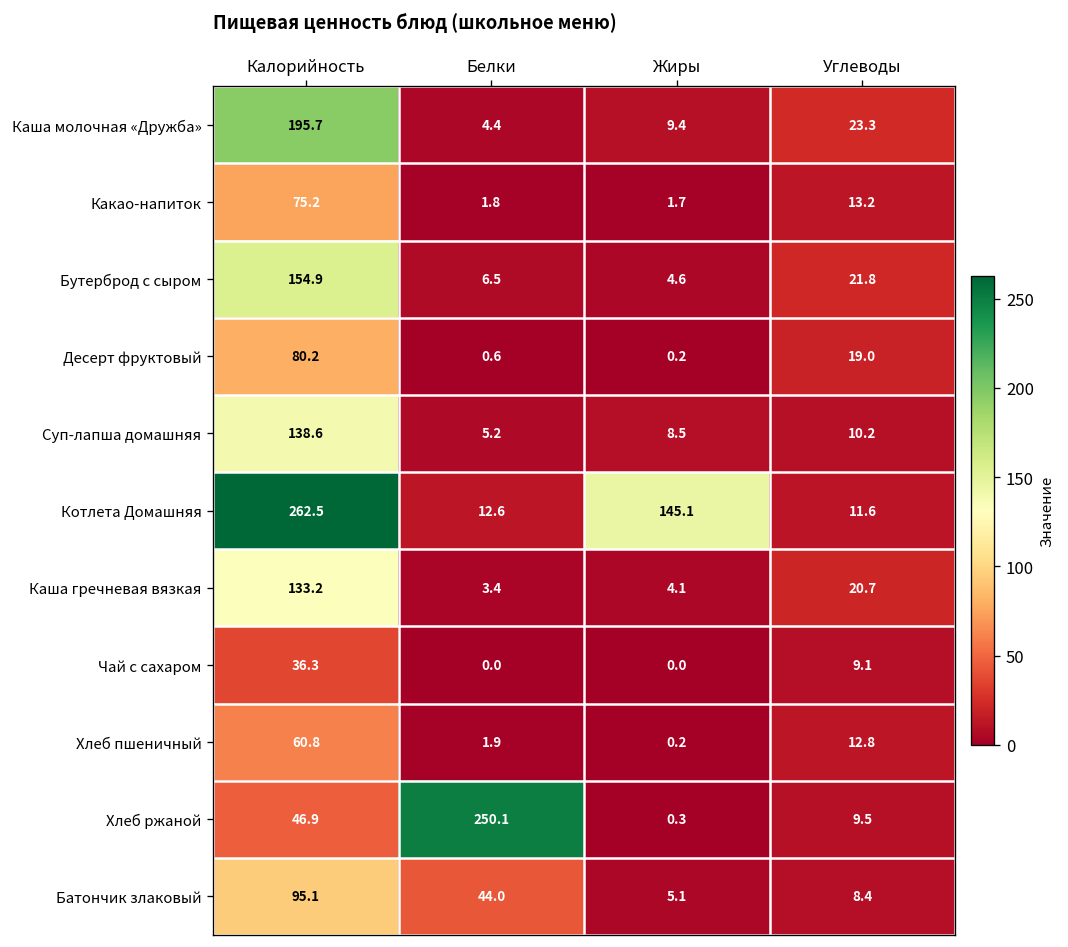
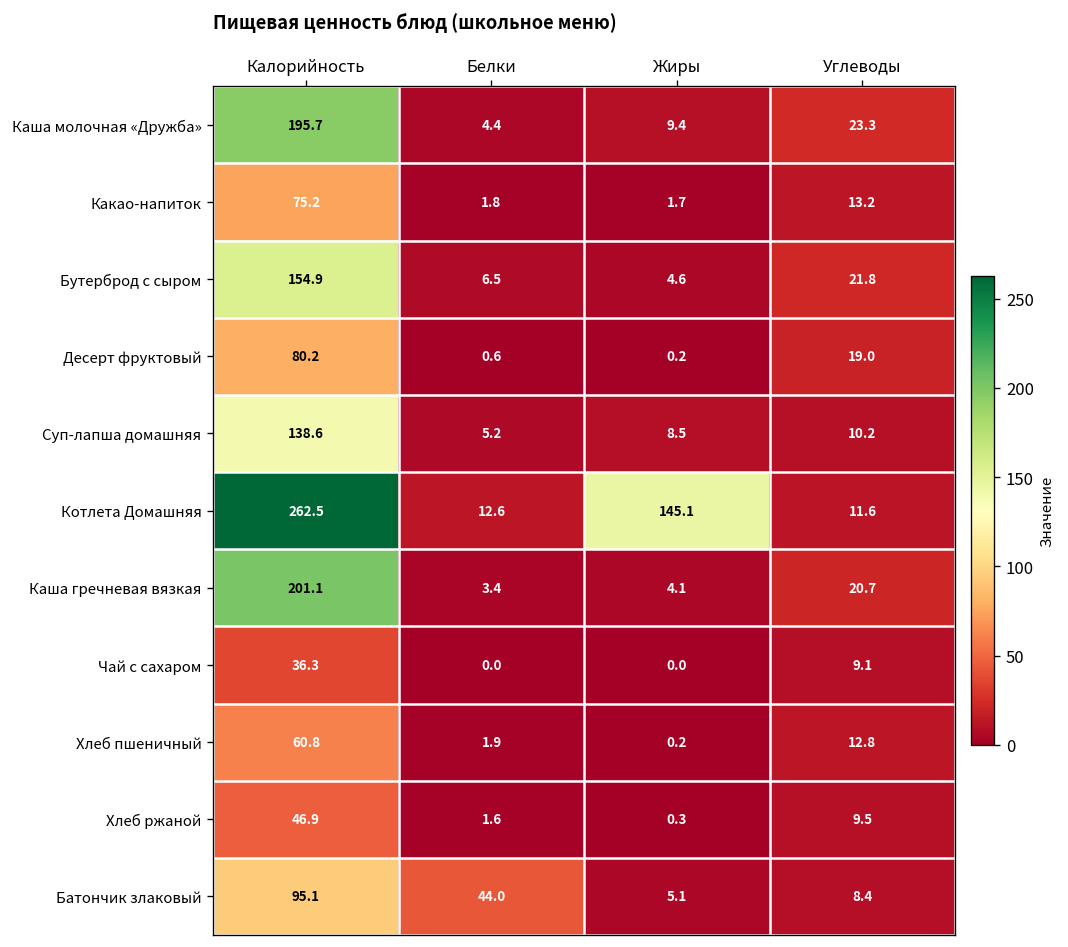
Каша гречневая вязкая, Калорийность: 133.2 -> 201.1
Хлеб ржаной, Белки: 250.1 -> 1.6
